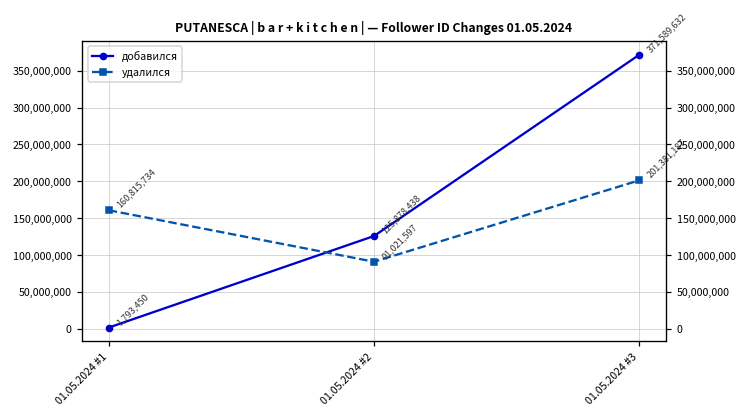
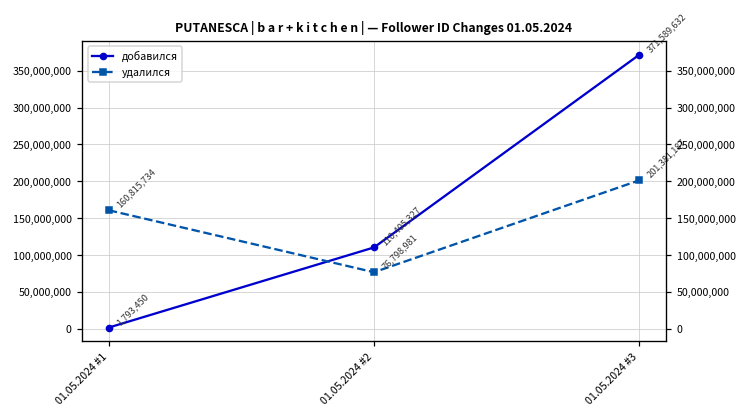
добавился, 01.05.2024 #2: 125,878,438 -> 110,405,327
удалился, 01.05.2024 #2: 91,021,597 -> 76,798,981
